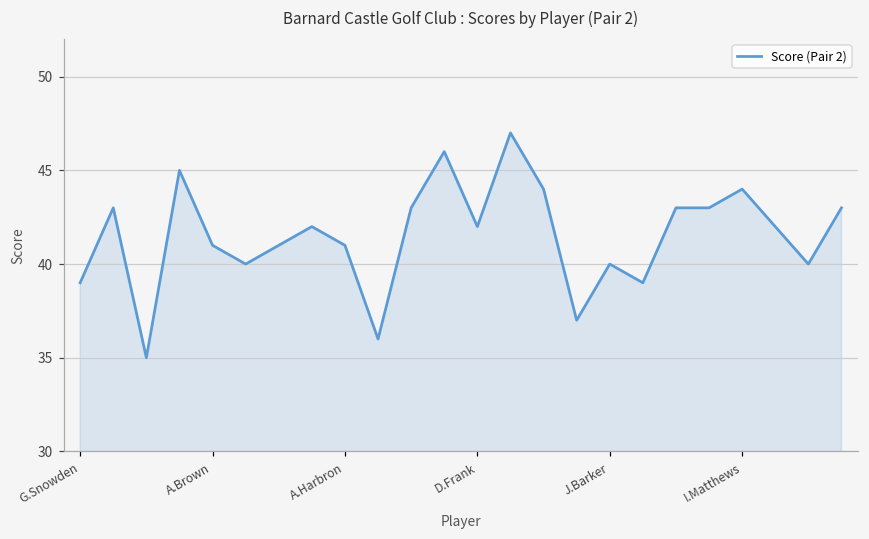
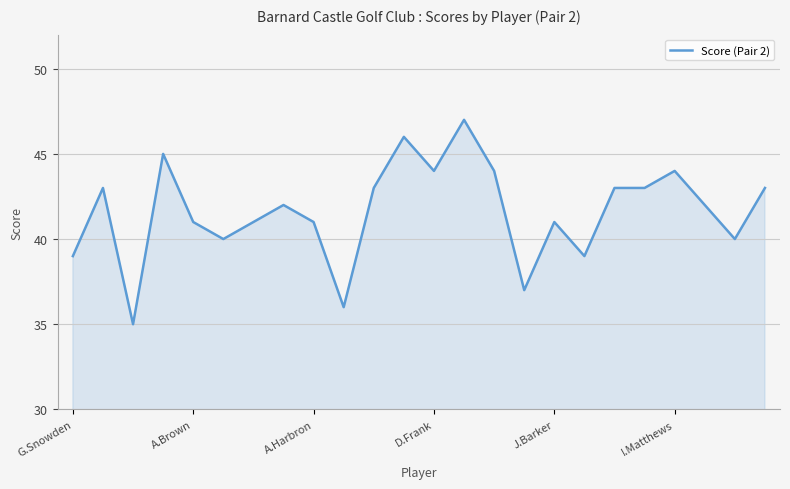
D.Frank: 42 -> 44
J.Barker: 40 -> 41
